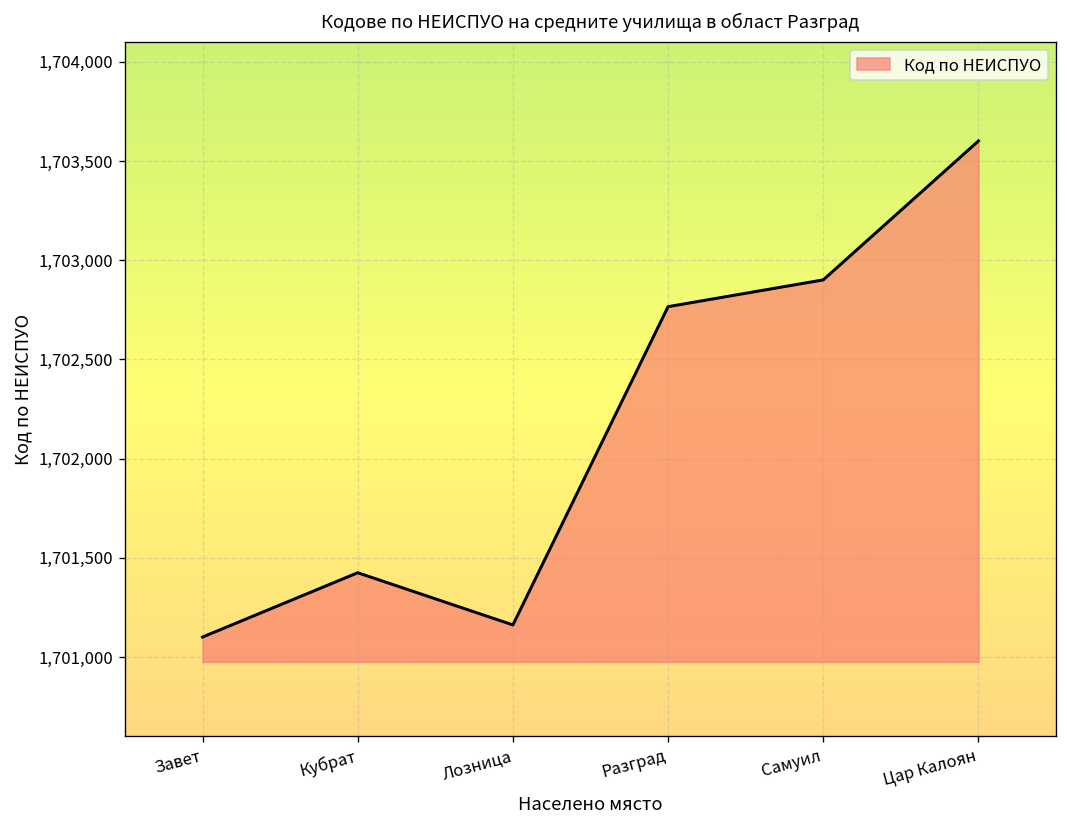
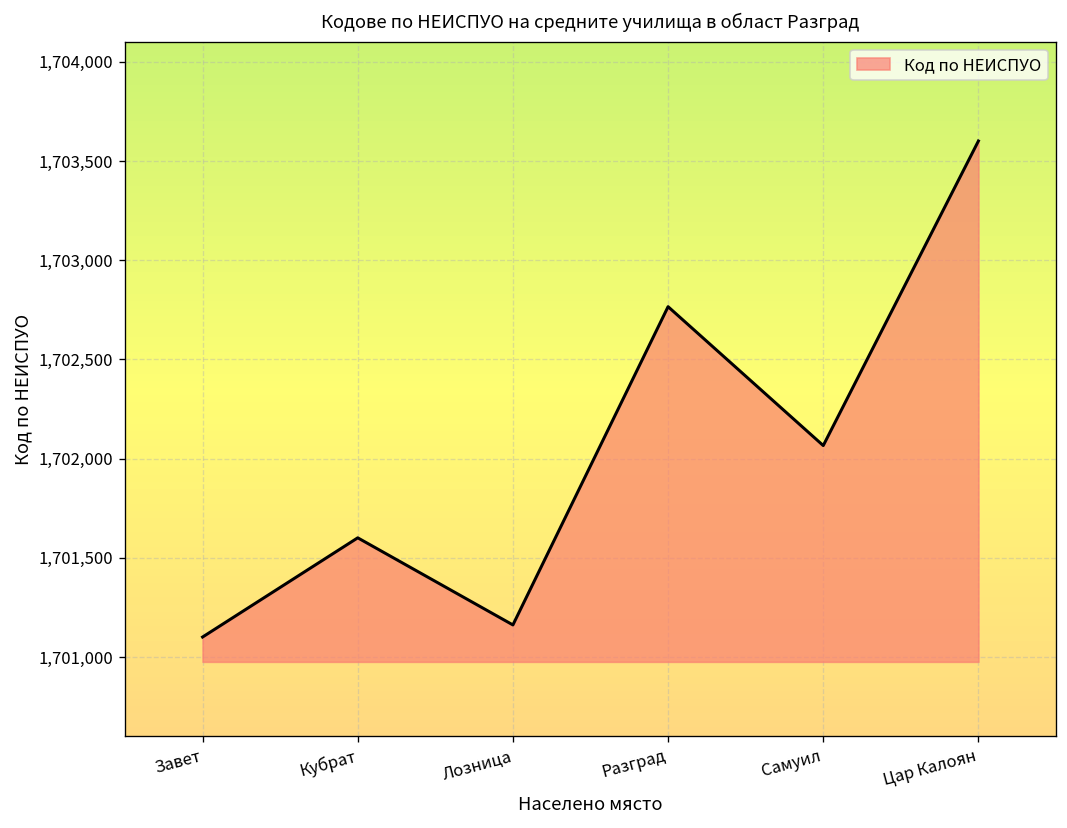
Кубрат: 1,701,430 -> 1,701,600
Самуил: 1,702,900 -> 1,702,070
